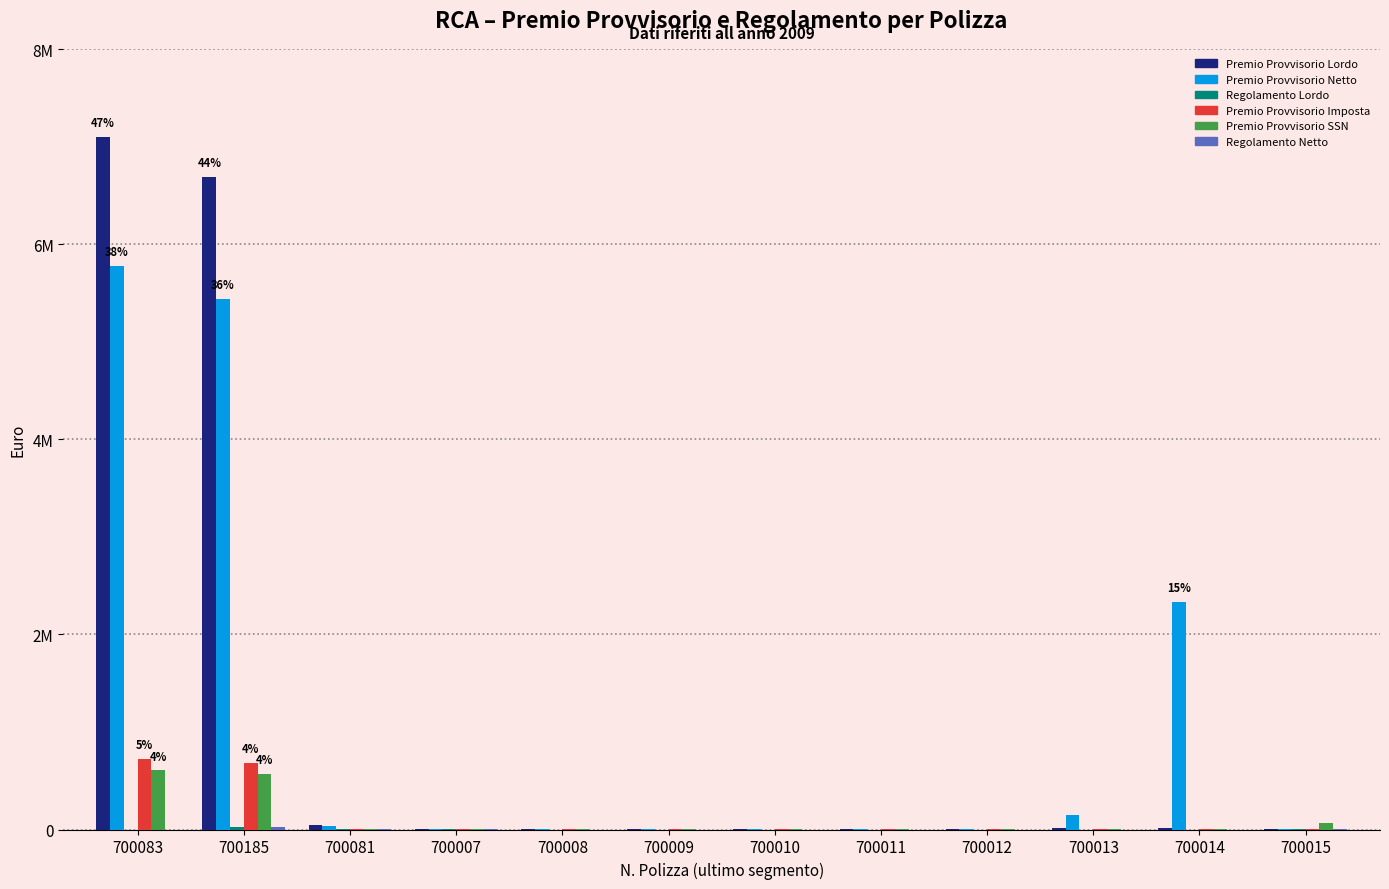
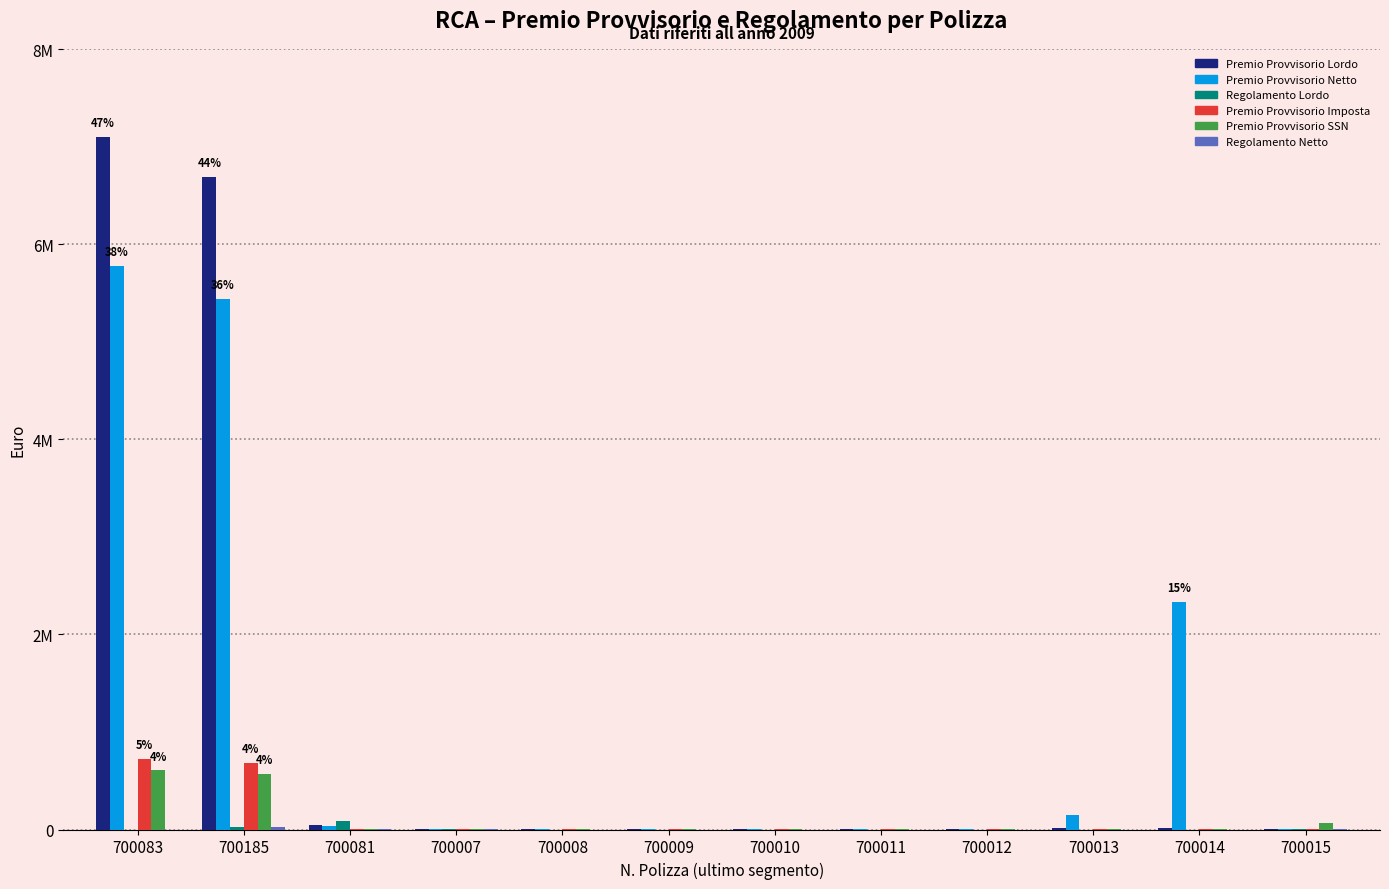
Regolamento Lordo, 700081: 0 -> 100000
